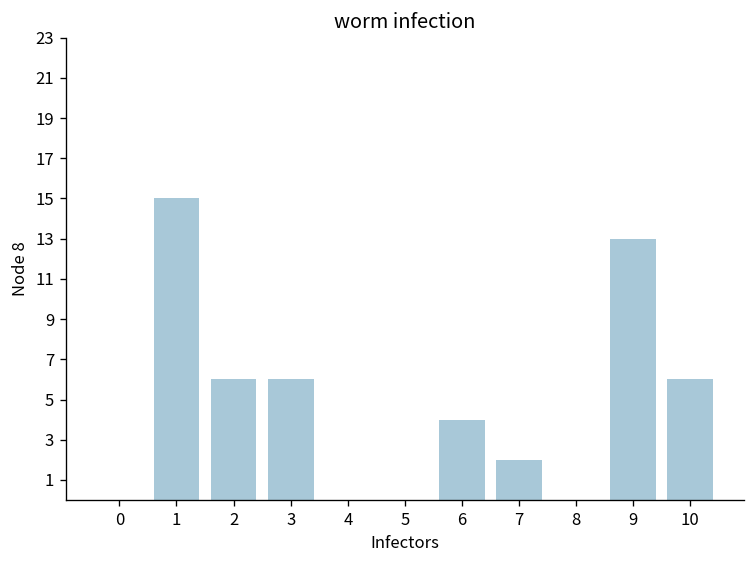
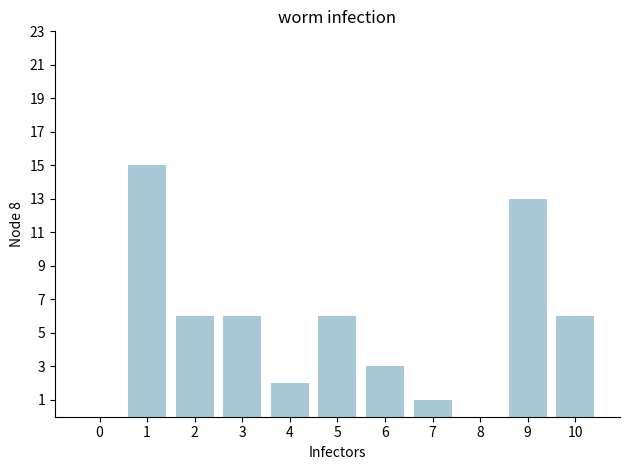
4: 0 -> 2
5: 0 -> 6
6: 4 -> 3
7: 2 -> 1
